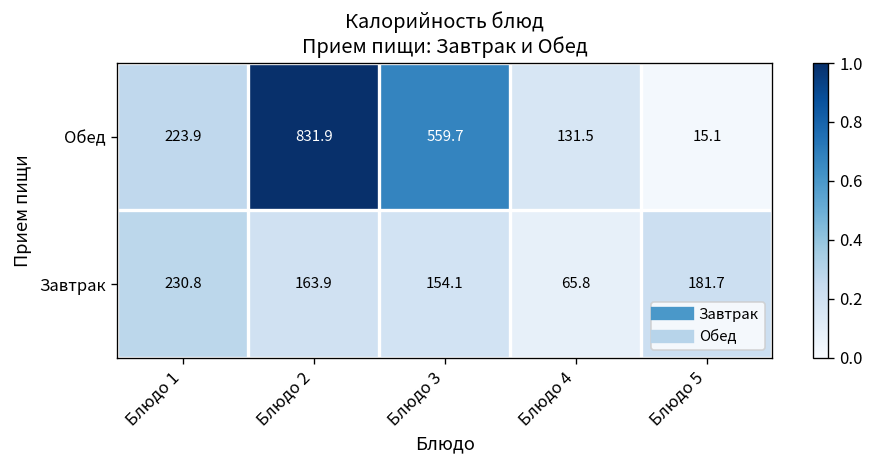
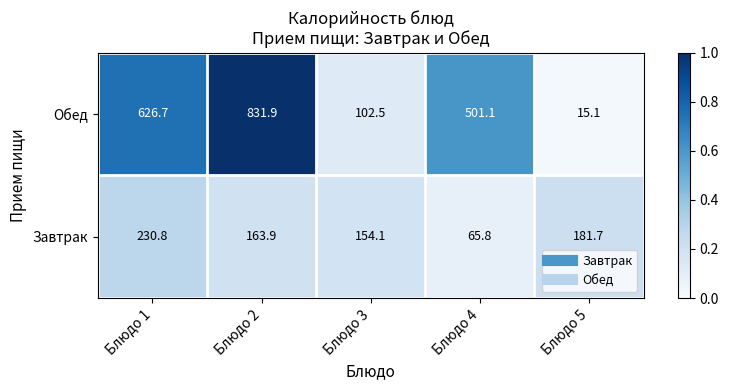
Обед, Блюдо 1: 223.9 -> 626.7
Обед, Блюдо 3: 559.7 -> 102.5
Обед, Блюдо 4: 131.5 -> 501.1
